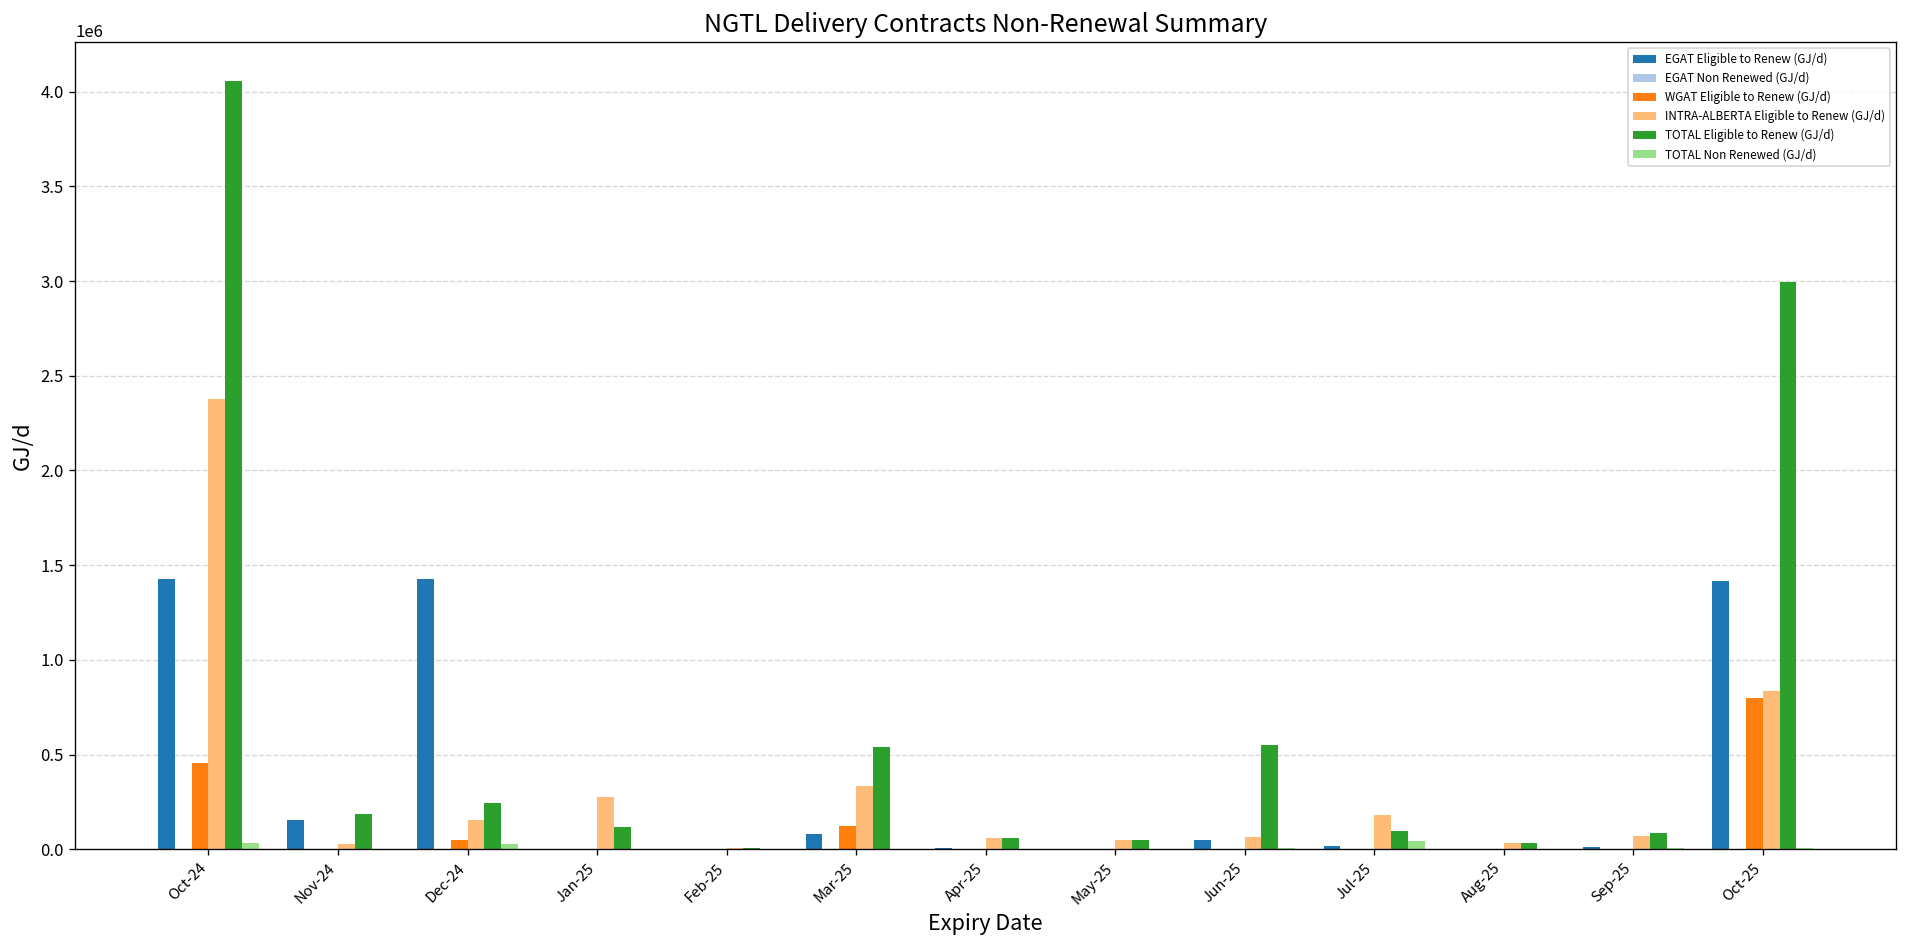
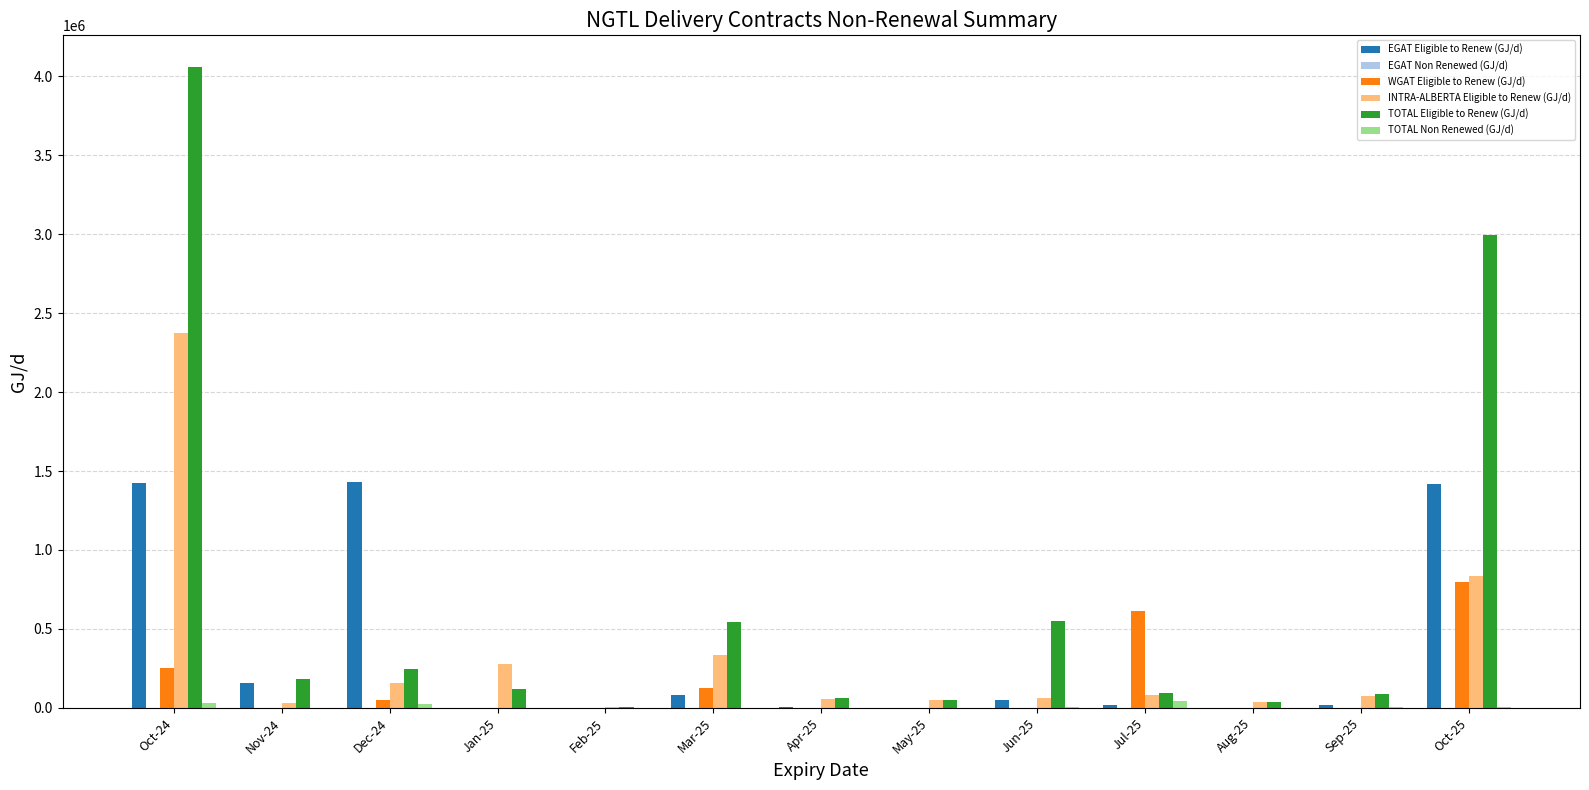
WGAT Eligible to Renew (GJ/d), Oct-24: 450000 -> 250000
WGAT Eligible to Renew (GJ/d), Jul-25: 0 -> 610000
INTRA-ALBERTA Eligible to Renew (GJ/d), Jul-25: 180000 -> 80000
